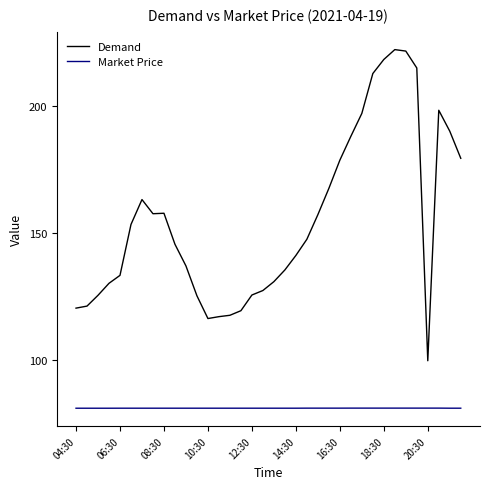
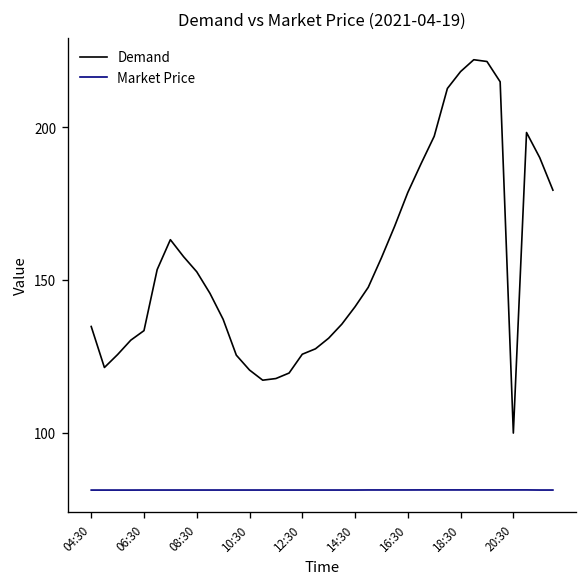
Demand, 04:30: 121 -> 135
Demand, 08:30: 158 -> 153
Demand, 10:30: 116 -> 121
